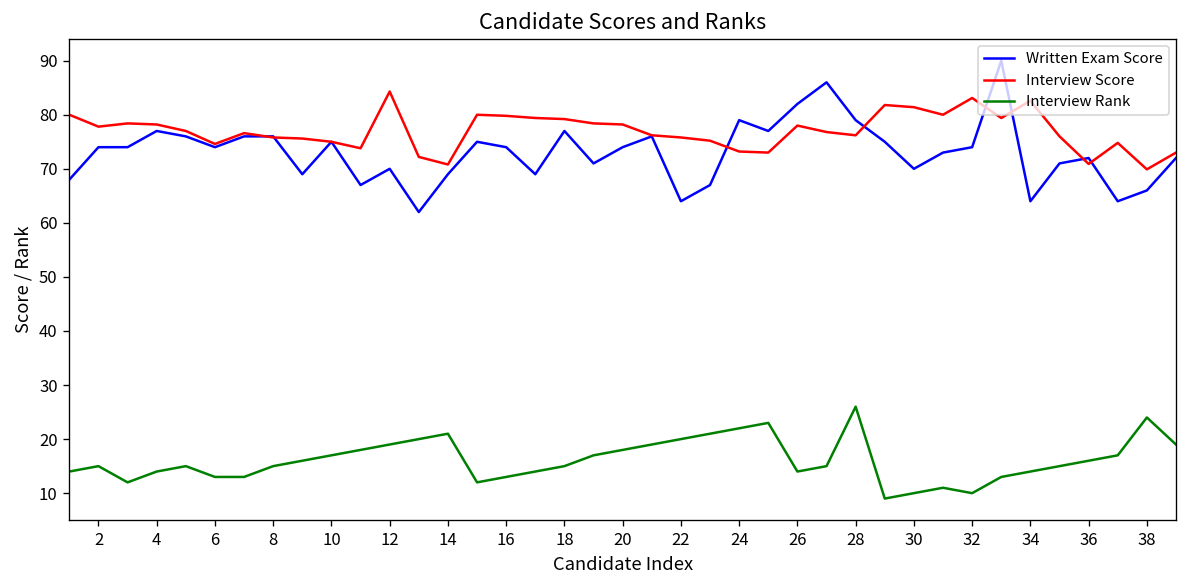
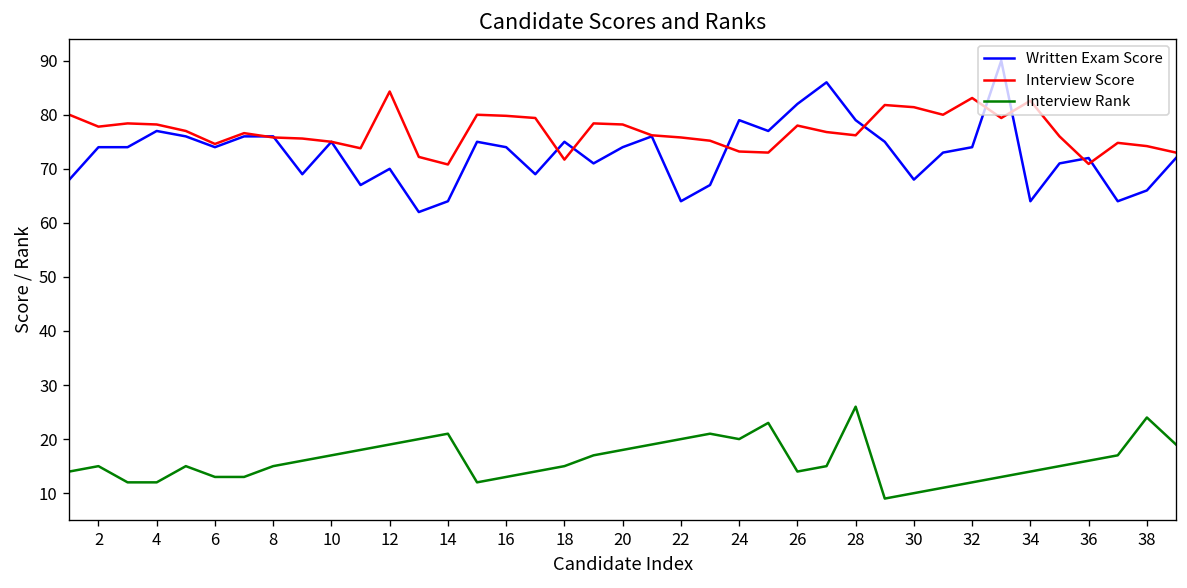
Interview Rank, 4: 14 -> 12
Written Exam Score, 14: 69 -> 64
Written Exam Score, 18: 77 -> 75
Interview Score, 18: 79 -> 72
Interview Rank, 24: 22 -> 20
Written Exam Score, 30: 70 -> 68
Interview Rank, 32: 10 -> 12
Interview Score, 38: 70 -> 74
